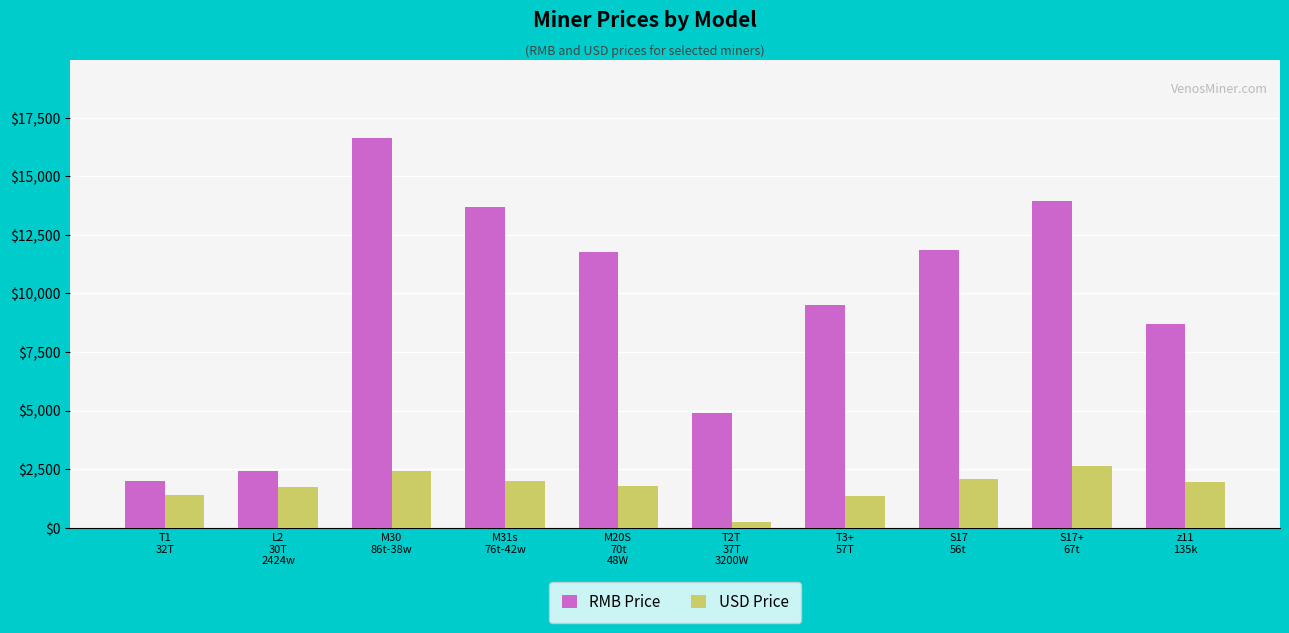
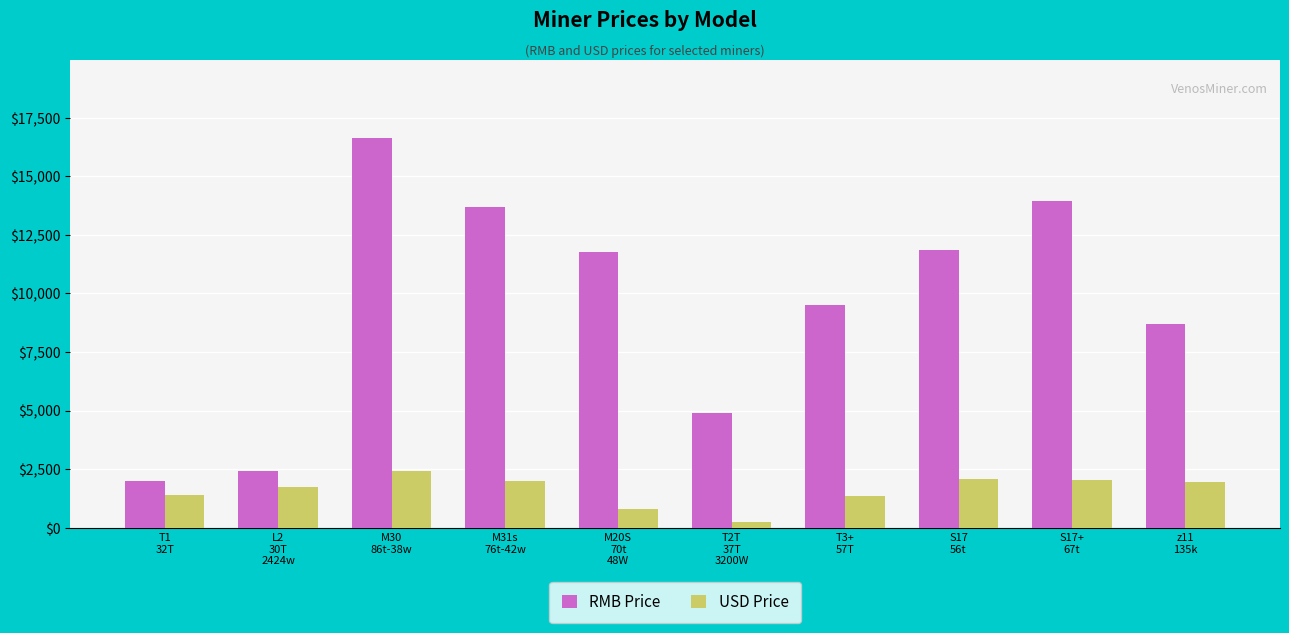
USD Price, M20S 70t 48W: $1,800 -> $800
USD Price, S17+ 67t: $2,600 -> $2,000
